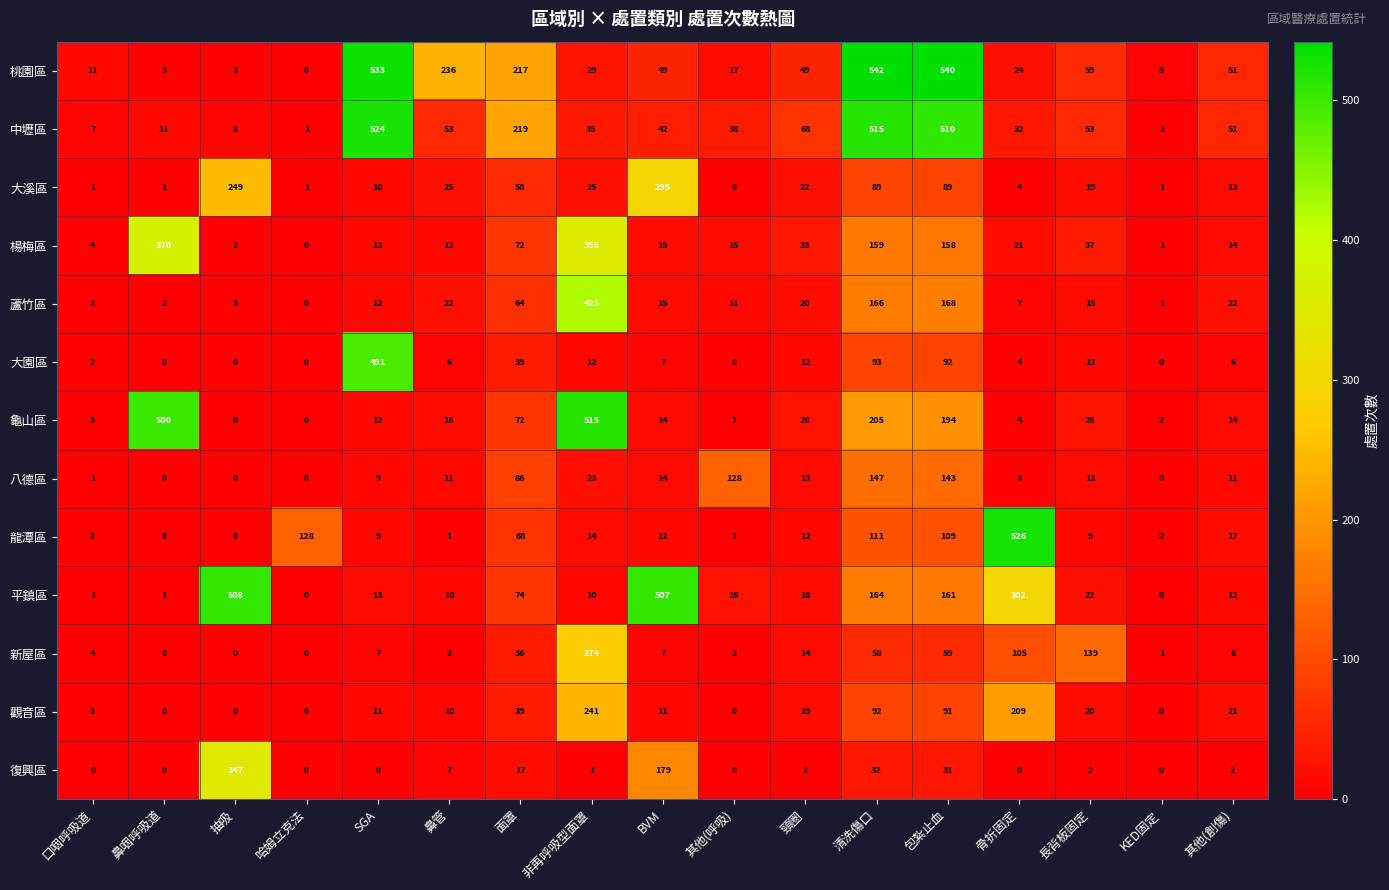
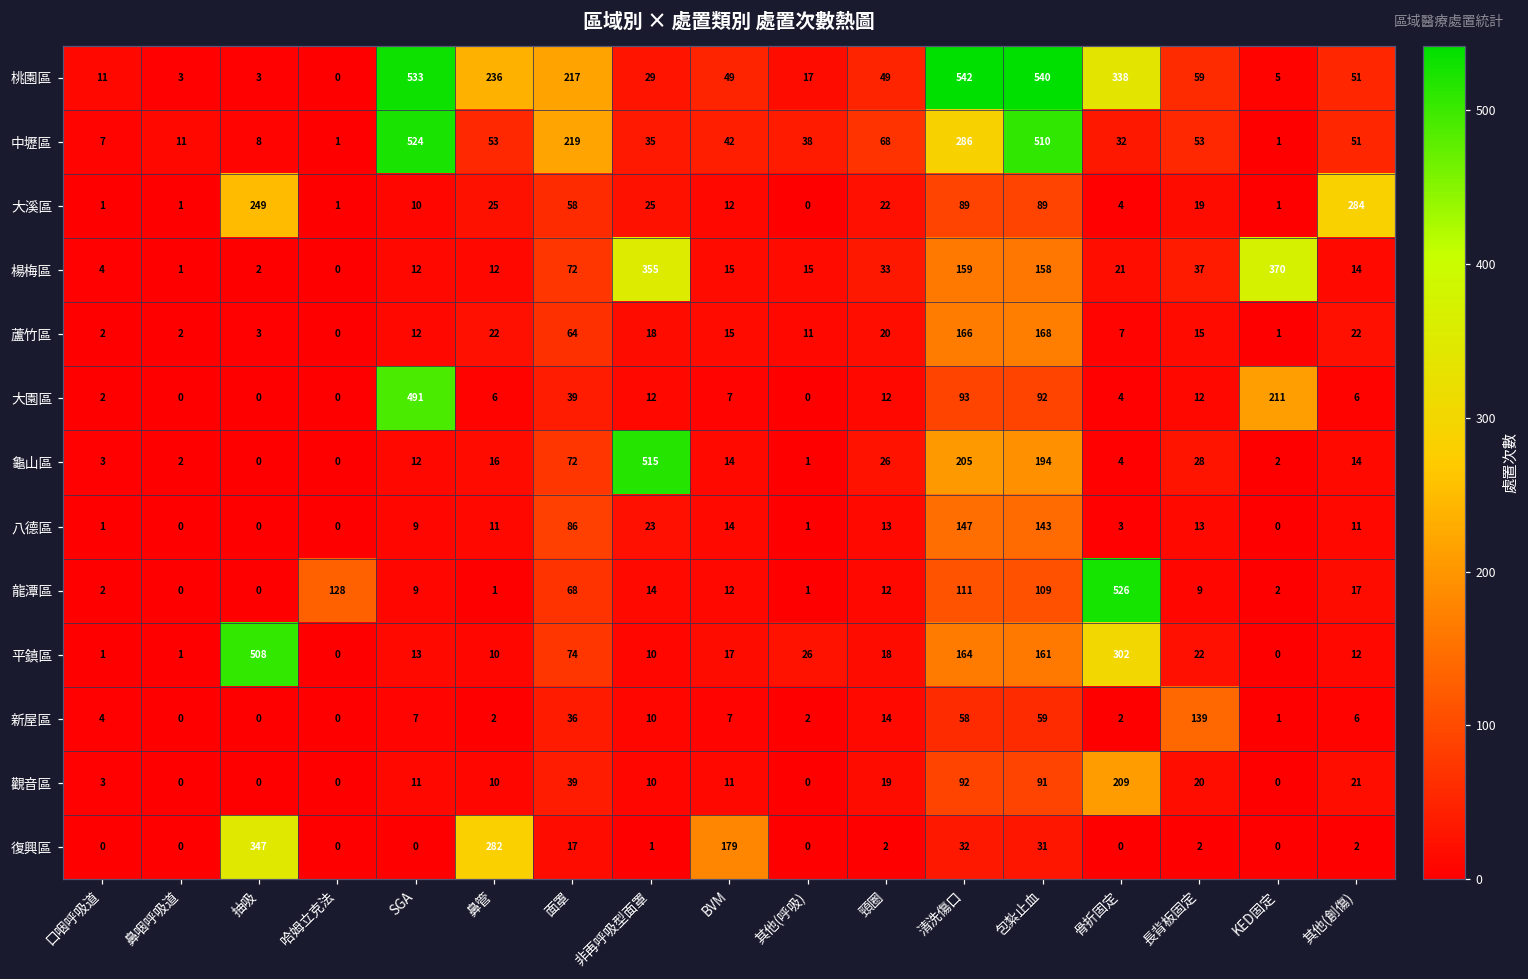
桃園區, 骨折固定: 24 -> 338
中壢區, 清洗傷口: 515 -> 286
大溪區, BVM: 295 -> 12
大溪區, 其他(創傷): 13 -> 284
楊梅區, 鼻咽呼吸道: 370 -> 1
楊梅區, KED固定: 1 -> 370
蘆竹區, 非再呼吸型面罩: 423 -> 18
大園區, KED固定: 0 -> 211
龜山區, 鼻咽呼吸道: 500 -> 2
八德區, 其他(呼吸): 128 -> 1
平鎮區, BVM: 507 -> 17
新屋區, 非再呼吸型面罩: 274 -> 10
新屋區, 骨折固定: 105 -> 2
觀音區, 非再呼吸型面罩: 241 -> 10
復興區, 鼻管: 7 -> 282
